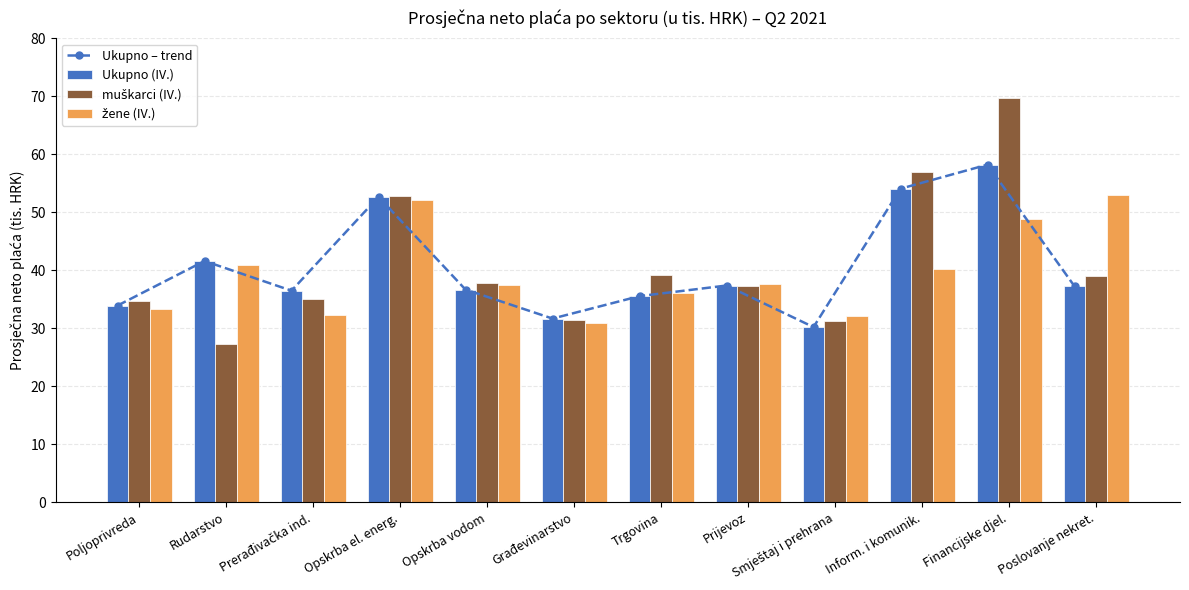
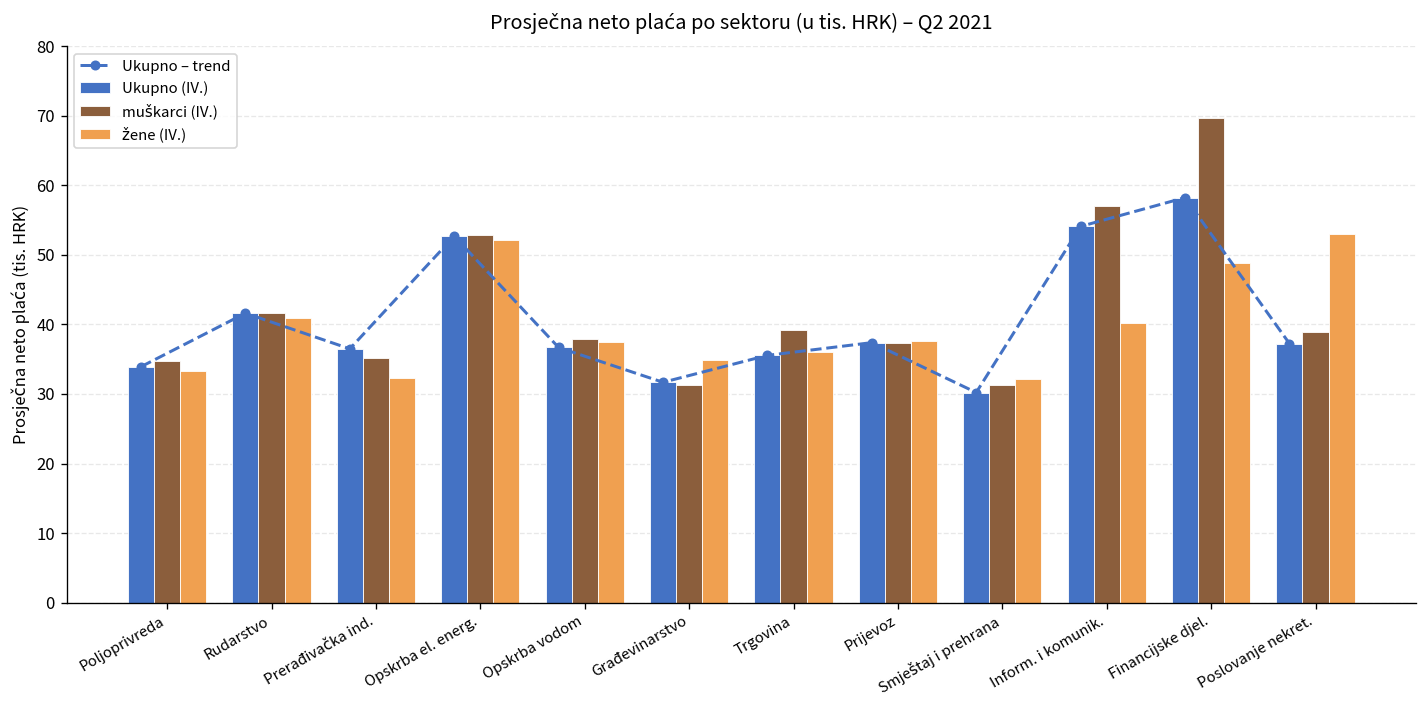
muškarci (IV.), Rudarstvo: 27 -> 42
žene (IV.), Građevinarstvo: 31 -> 35
